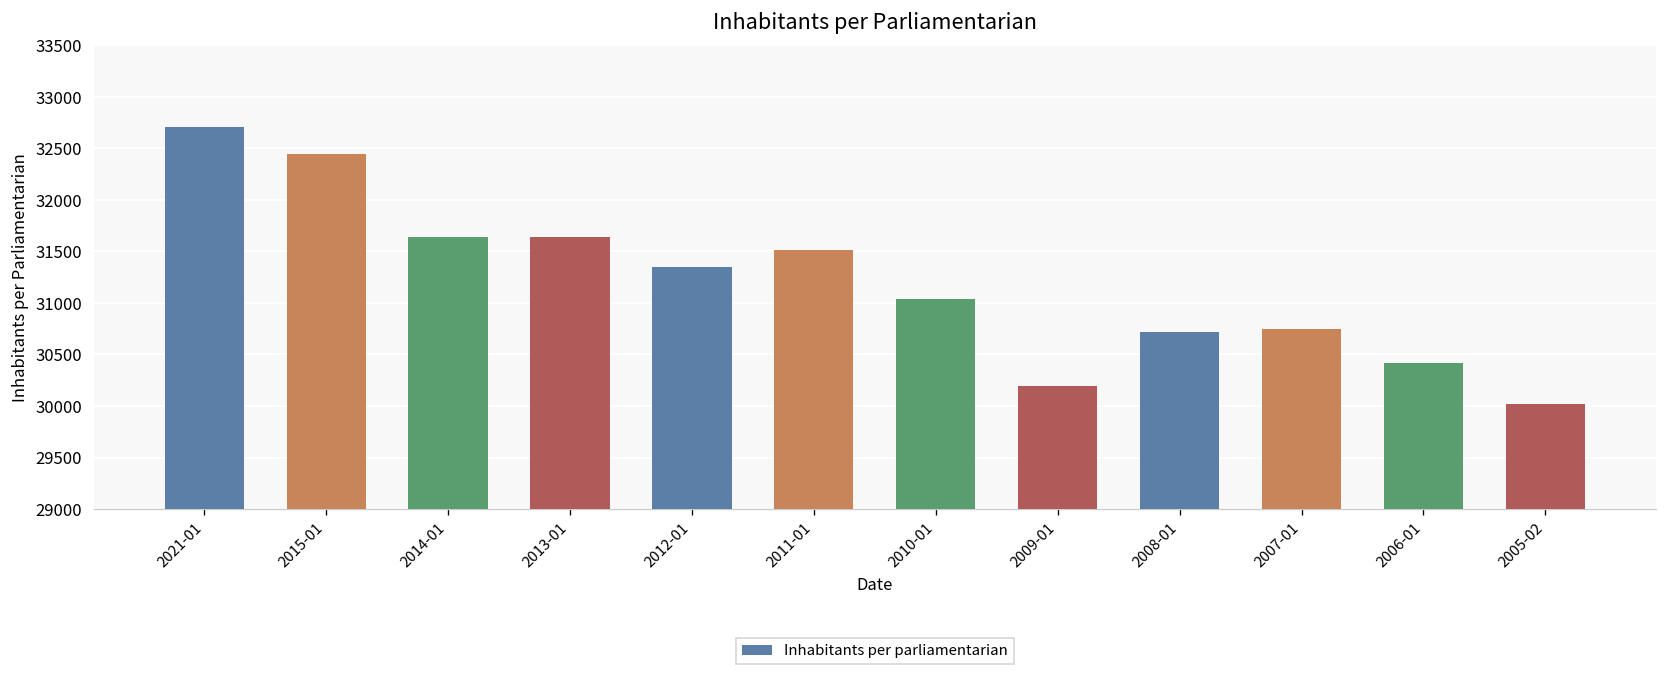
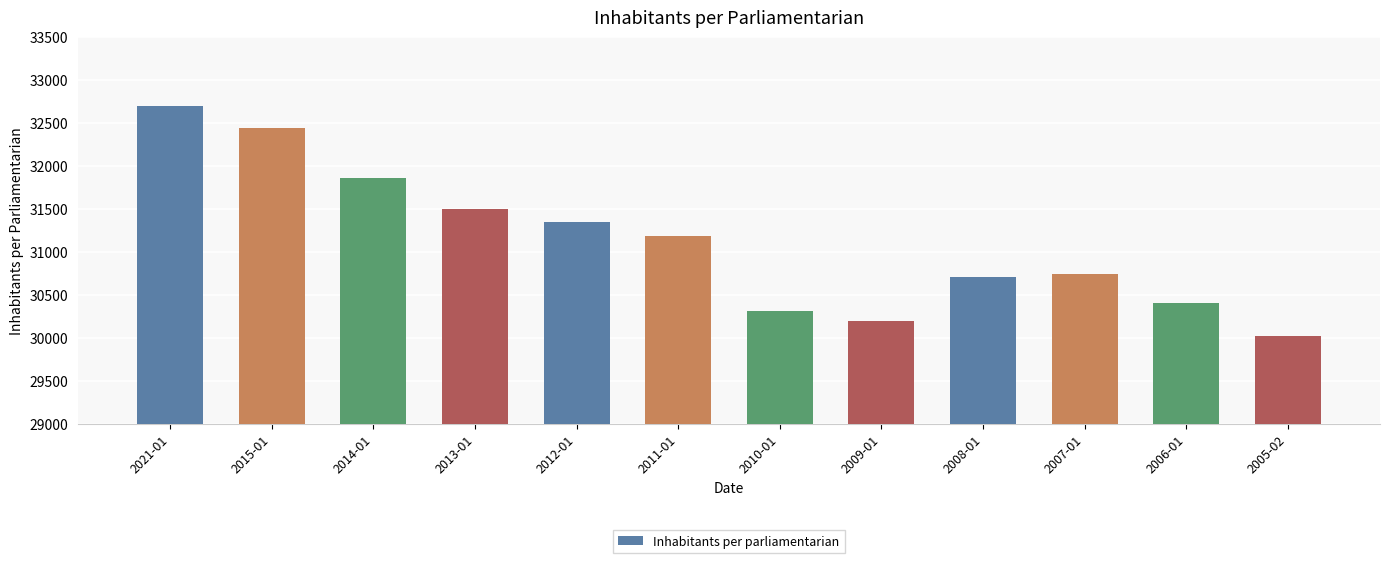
2014-01: 31600 -> 31900
2013-01: 31600 -> 31500
2011-01: 31500 -> 31200
2010-01: 31000 -> 30300
